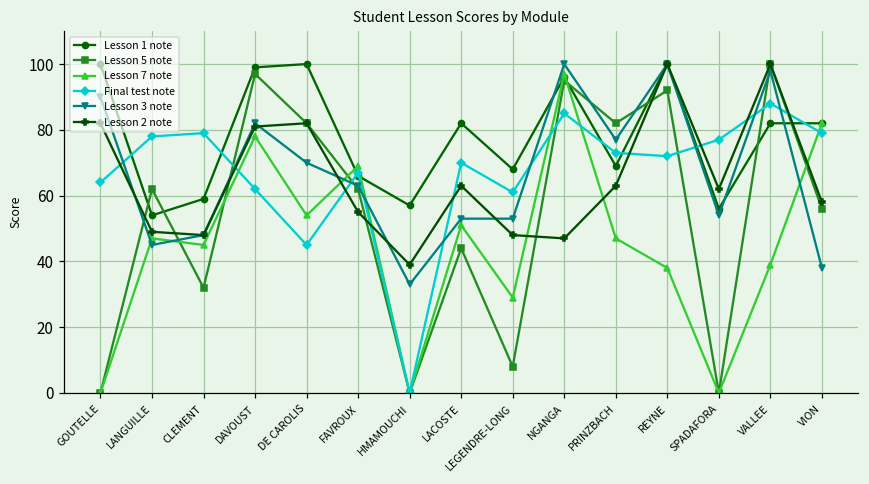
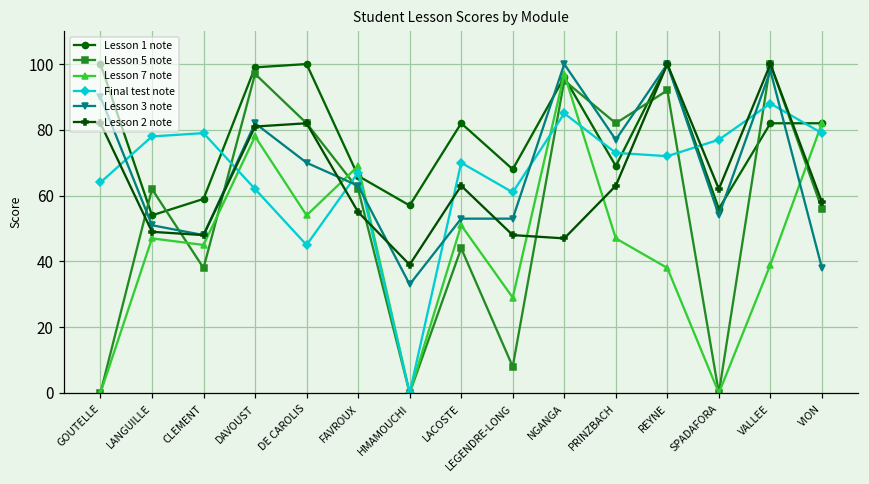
Lesson 3 note, LANGUILLE: 45 -> 51
Lesson 5 note, CLEMENT: 32 -> 38
